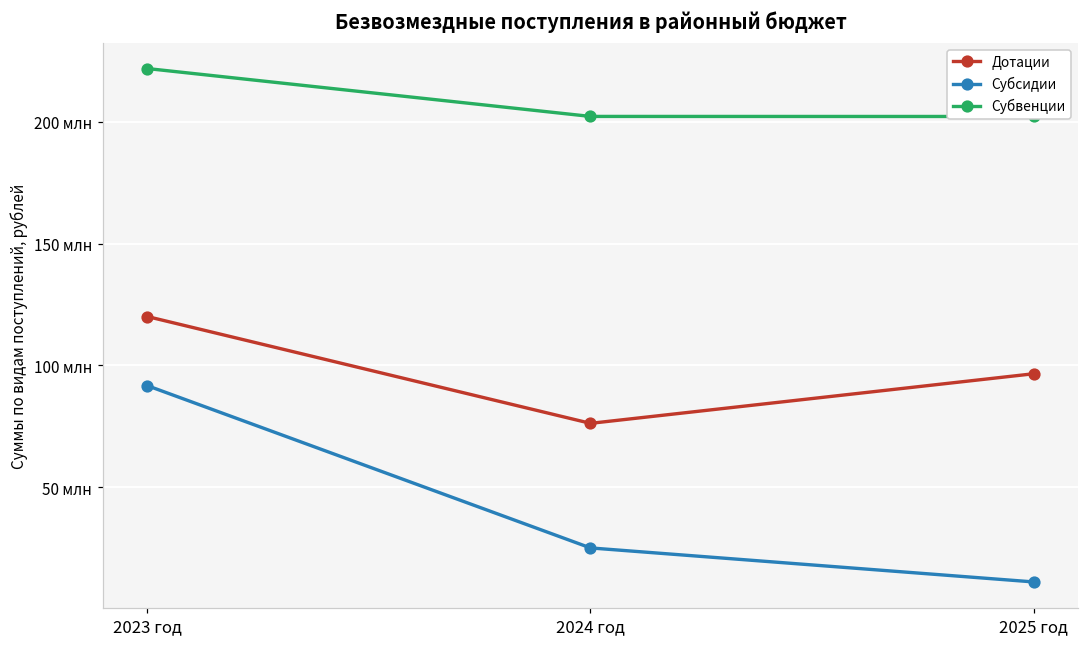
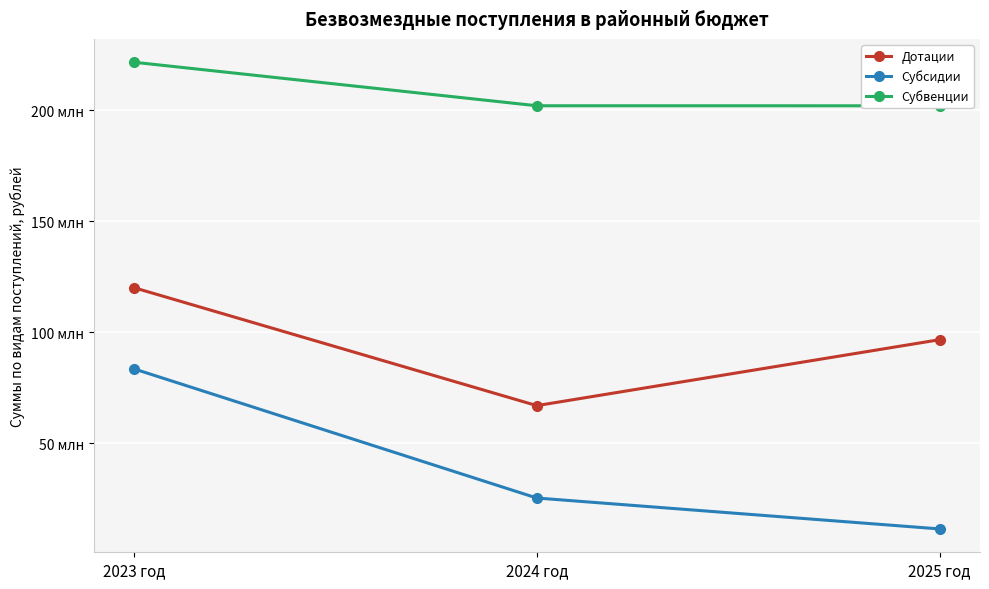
Субсидии, 2023 год: 92 млн -> 83 млн
Дотации, 2024 год: 76 млн -> 67 млн
